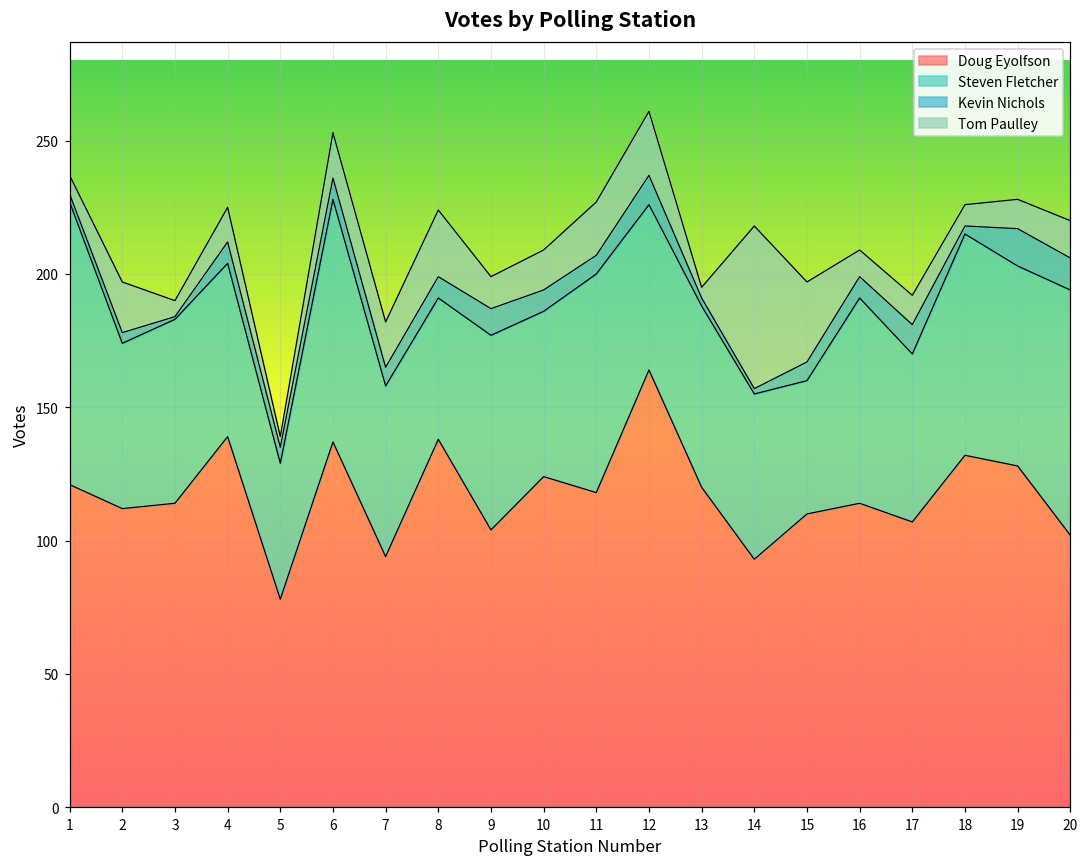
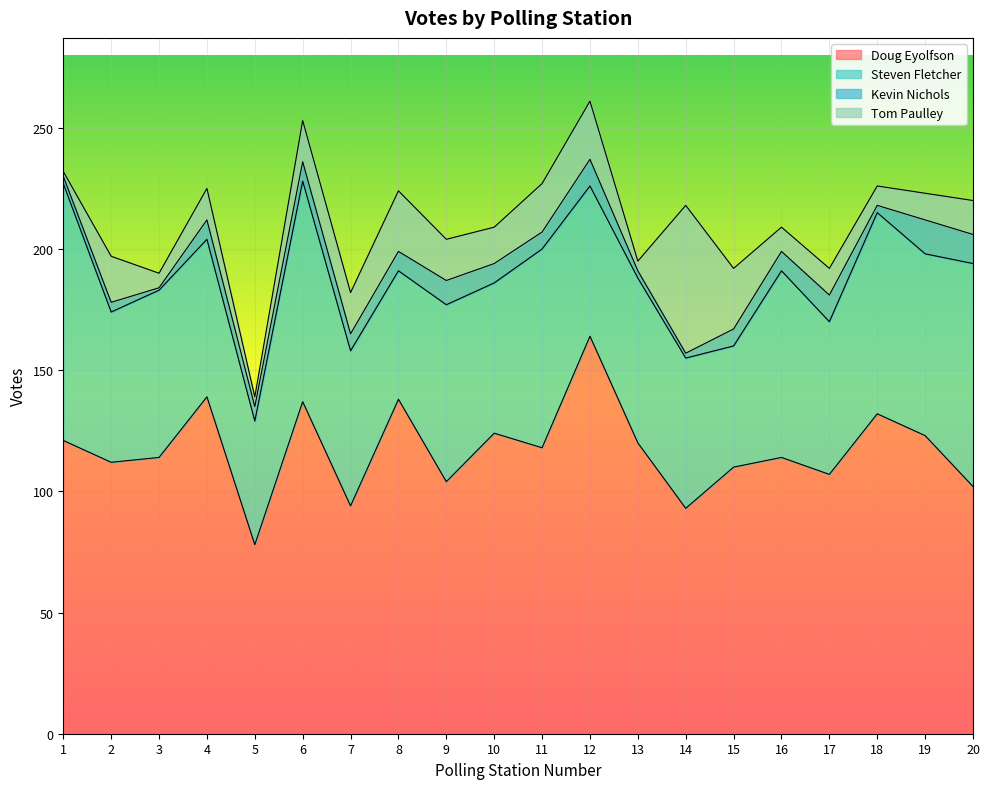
Tom Paulley, 1: 7 -> 2
Tom Paulley, 9: 12 -> 17
Tom Paulley, 15: 30 -> 25
Doug Eyolfson, 19: 128 -> 123
